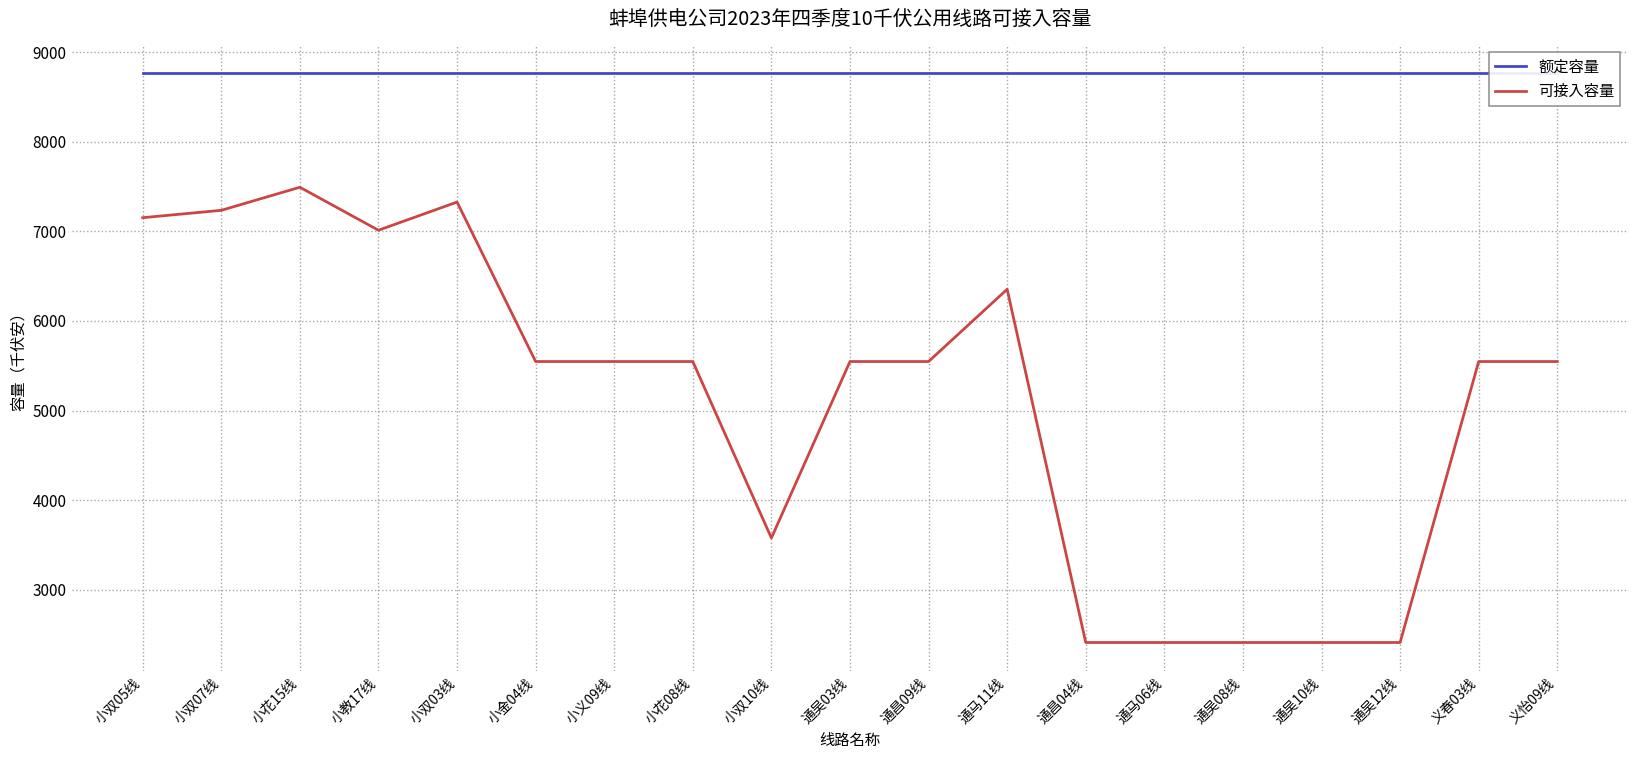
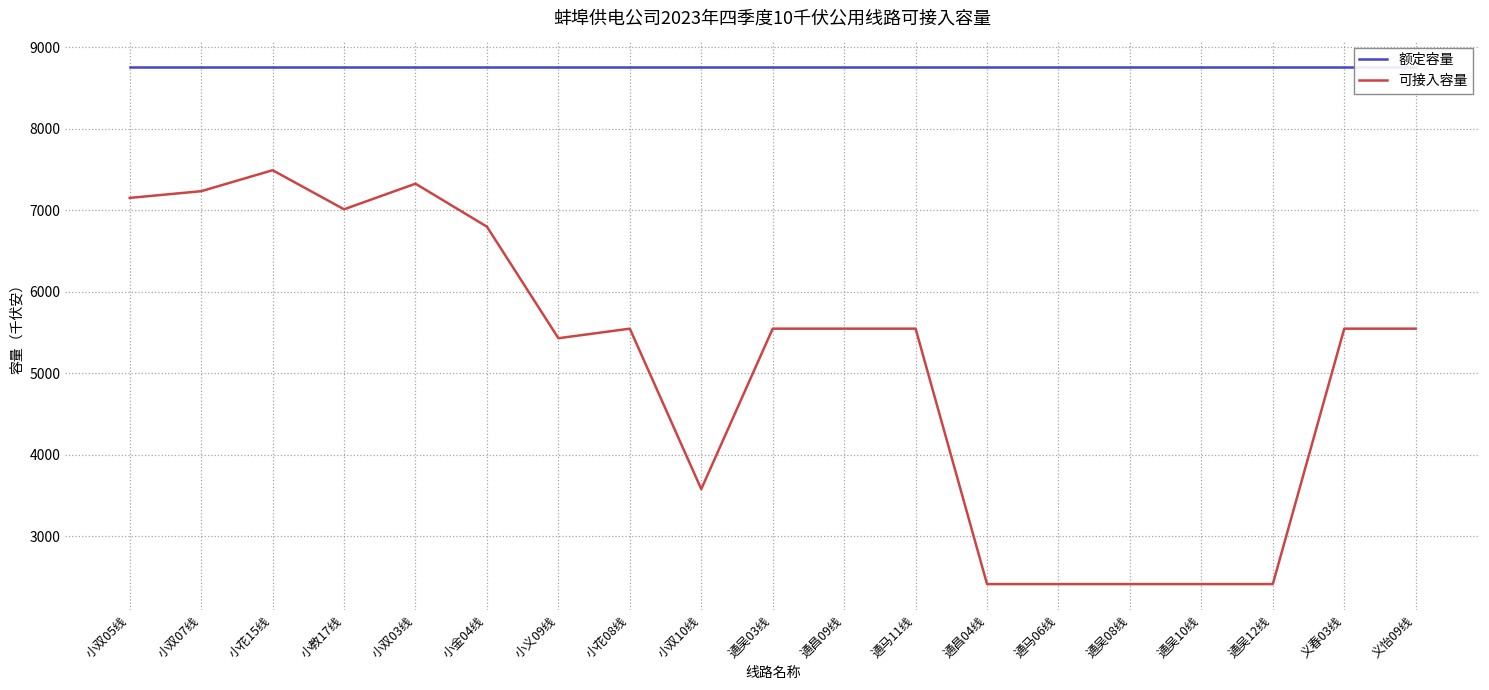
可接入容量, 小金04线: 5500 -> 6800
可接入容量, 小义09线: 5500 -> 5400
可接入容量, 通马11线: 6400 -> 5500
